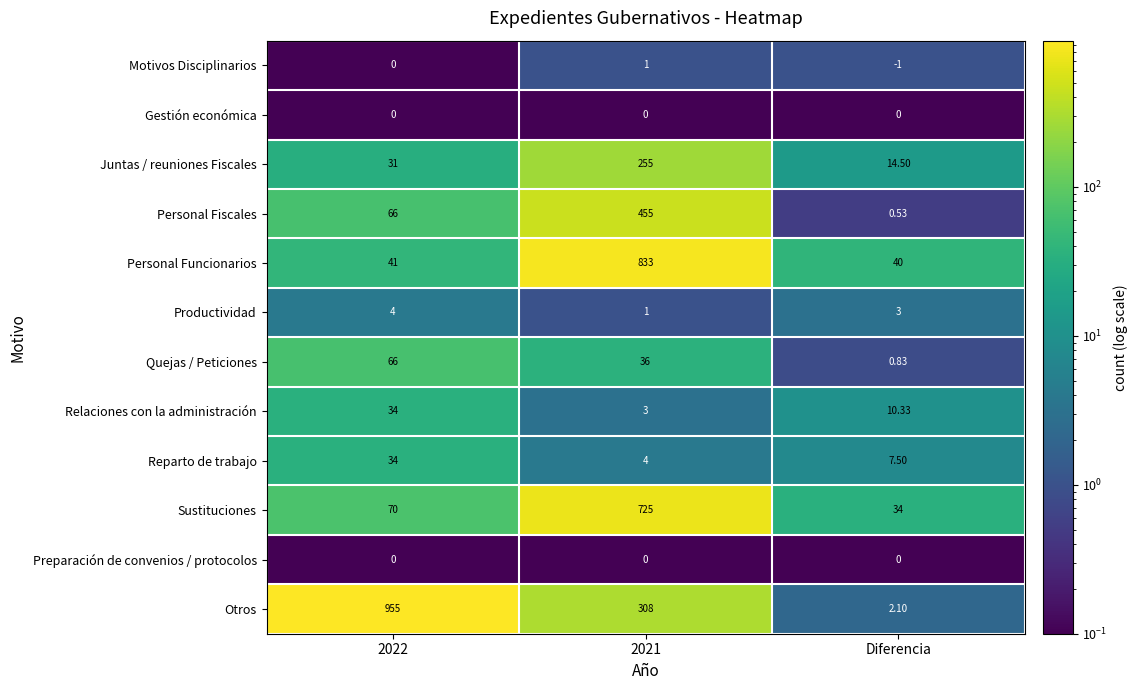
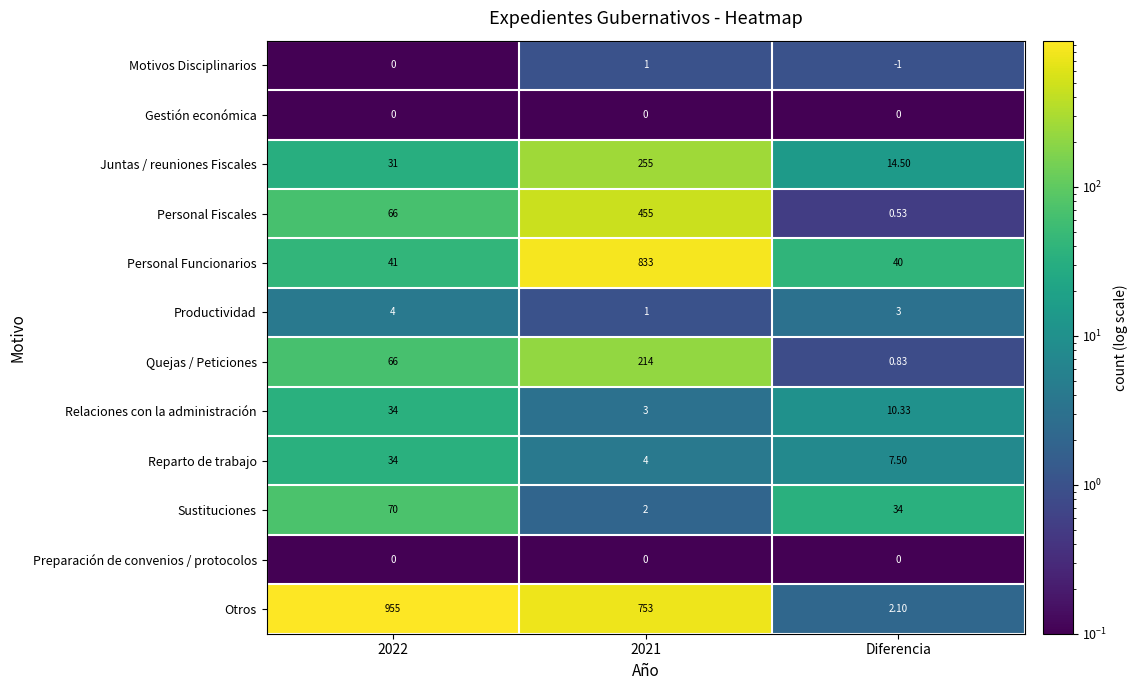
Quejas / Peticiones, 2021: 36 -> 214
Sustituciones, 2021: 725 -> 2
Otros, 2021: 308 -> 753
